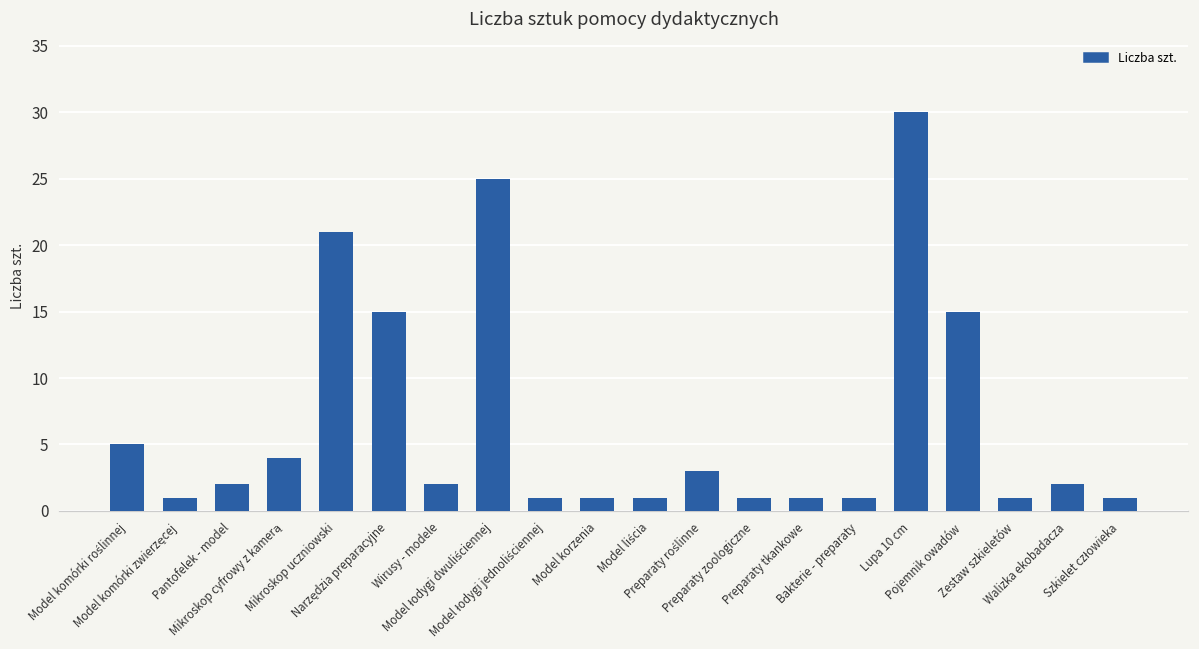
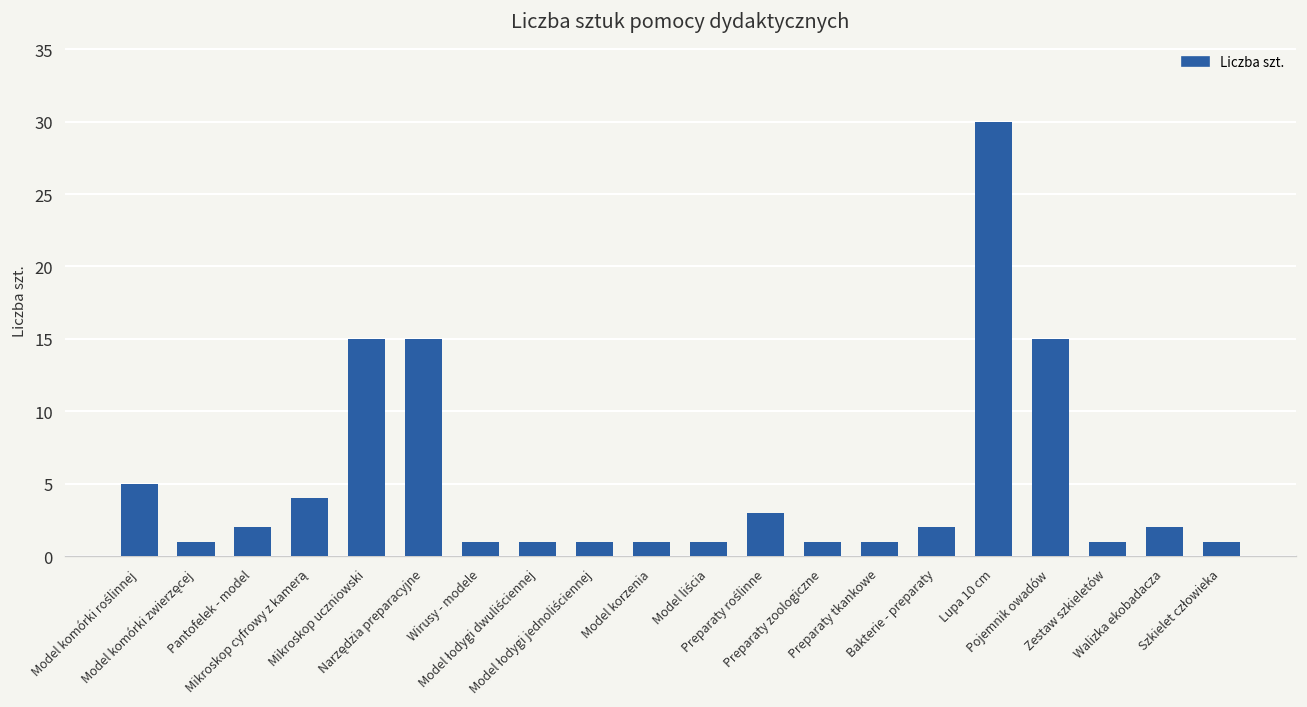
Mikroskop uczniowski: 21 -> 15
Wirusy - modele: 2 -> 1
Model łodygi dwuliściennej: 25 -> 1
Bakterie - preparaty: 1 -> 2
